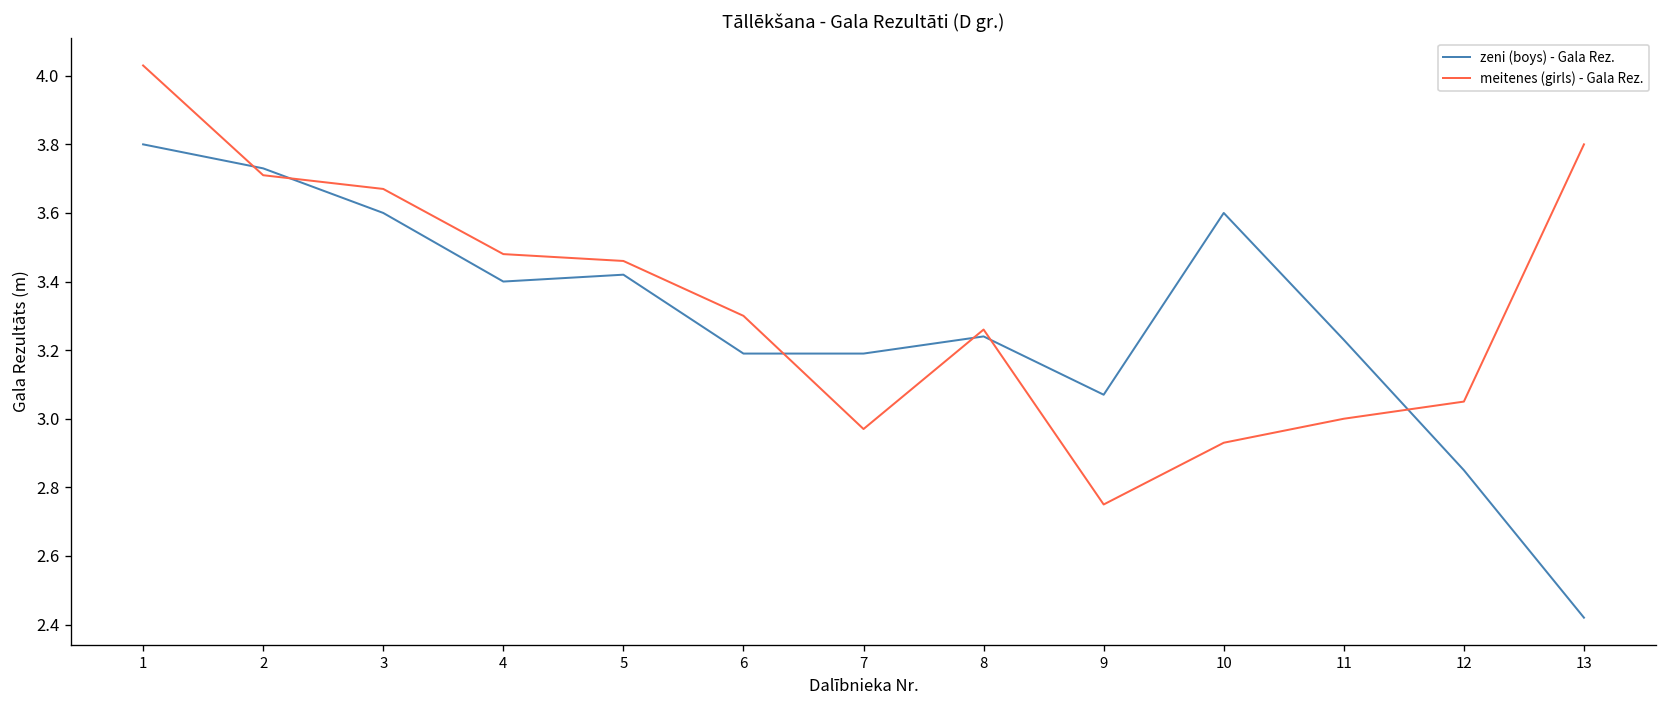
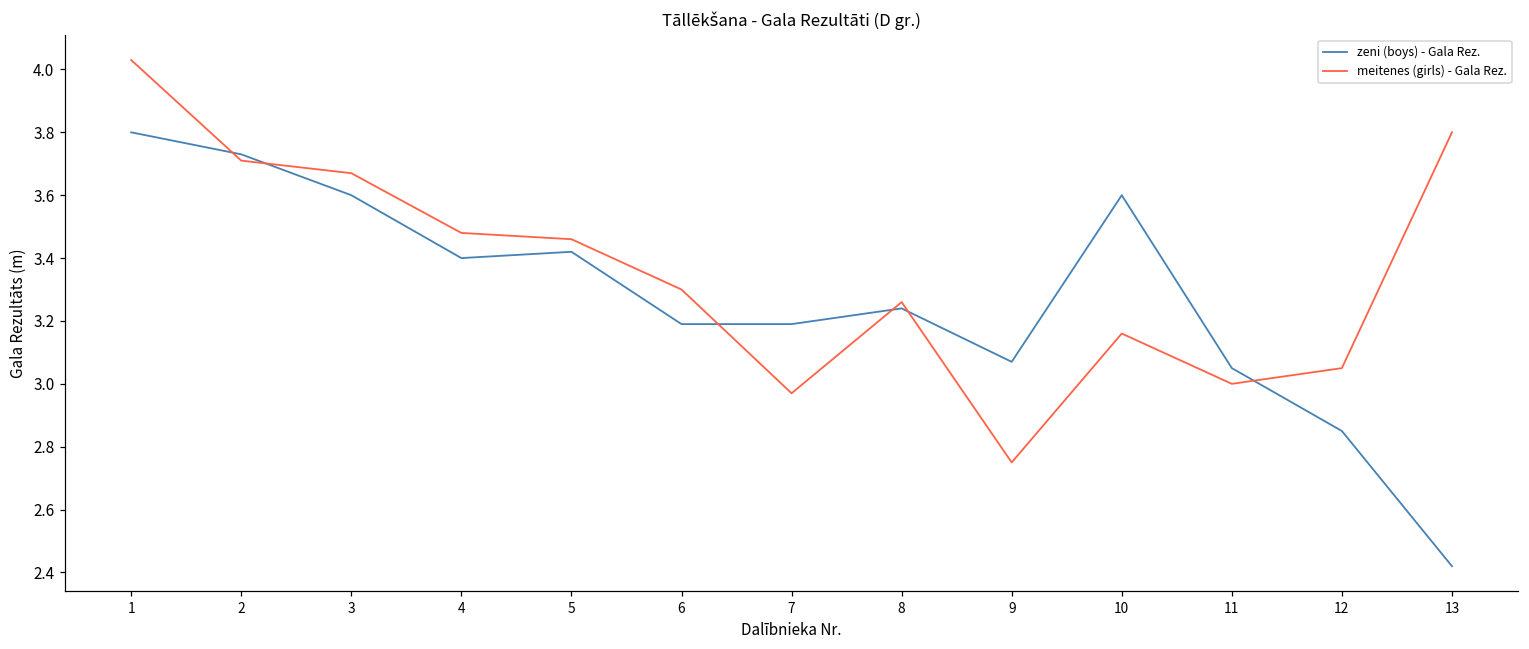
meitenes (girls) - Gala Rez., 10: 2.93 -> 3.16
zeni (boys) - Gala Rez., 11: 3.23 -> 3.05
